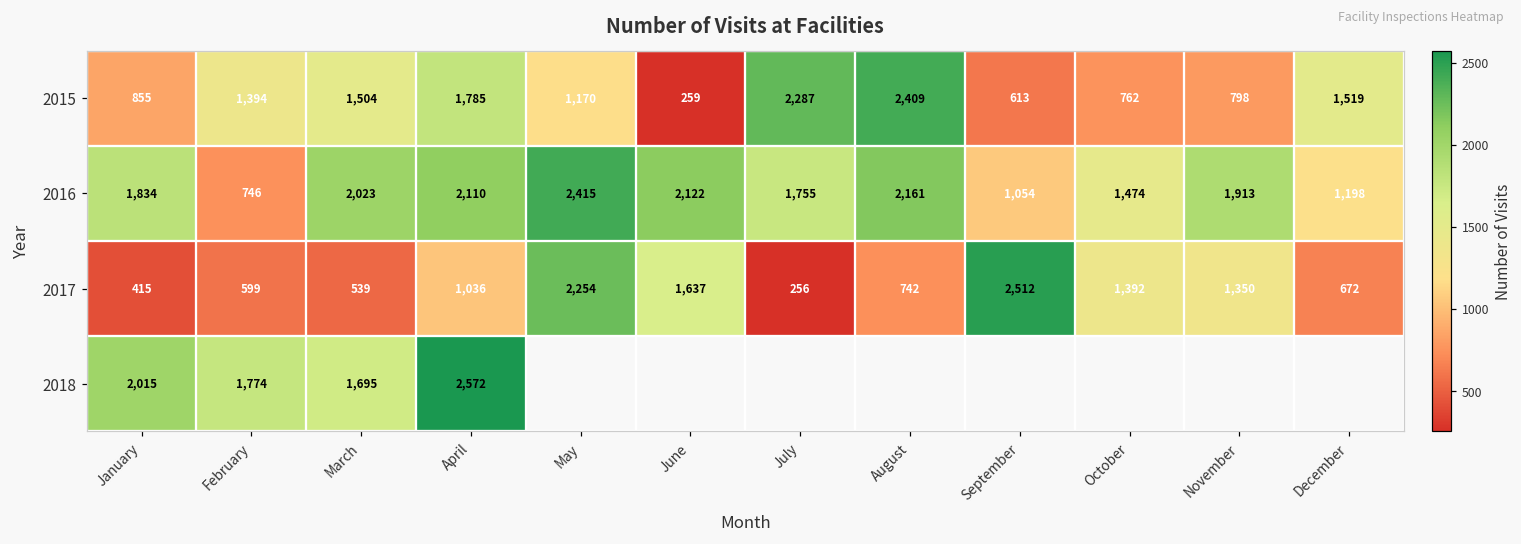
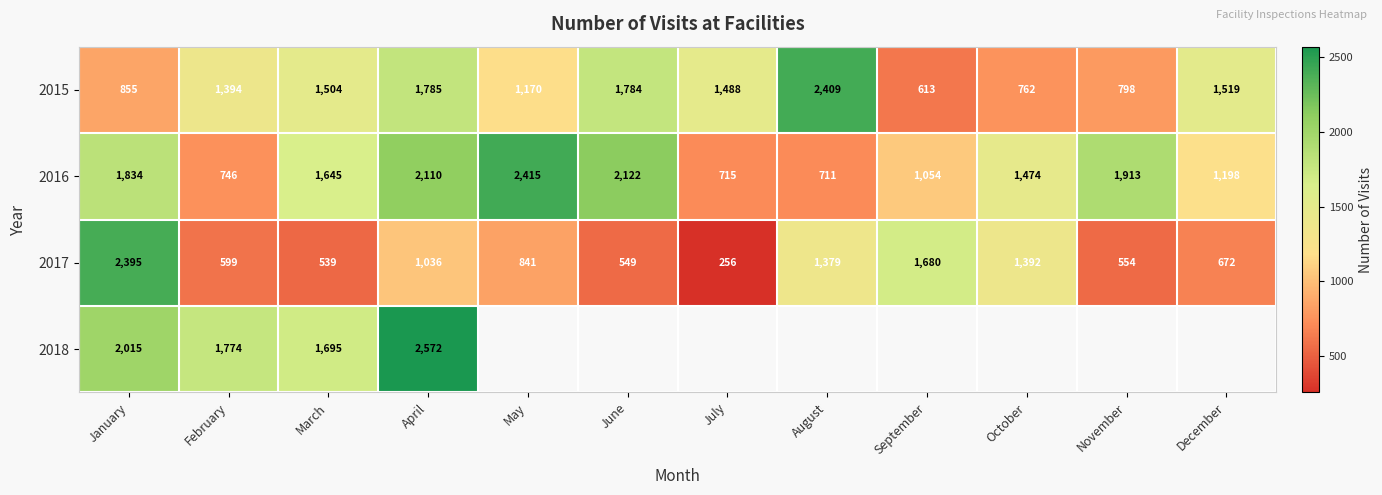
2015, June: 259 -> 1,784
2015, July: 2,287 -> 1,488
2016, March: 2,023 -> 1,645
2016, July: 1,755 -> 715
2016, August: 2,161 -> 711
2017, January: 415 -> 2,395
2017, May: 2,254 -> 841
2017, June: 1,637 -> 549
2017, August: 742 -> 1,379
2017, September: 2,512 -> 1,680
2017, November: 1,350 -> 554
